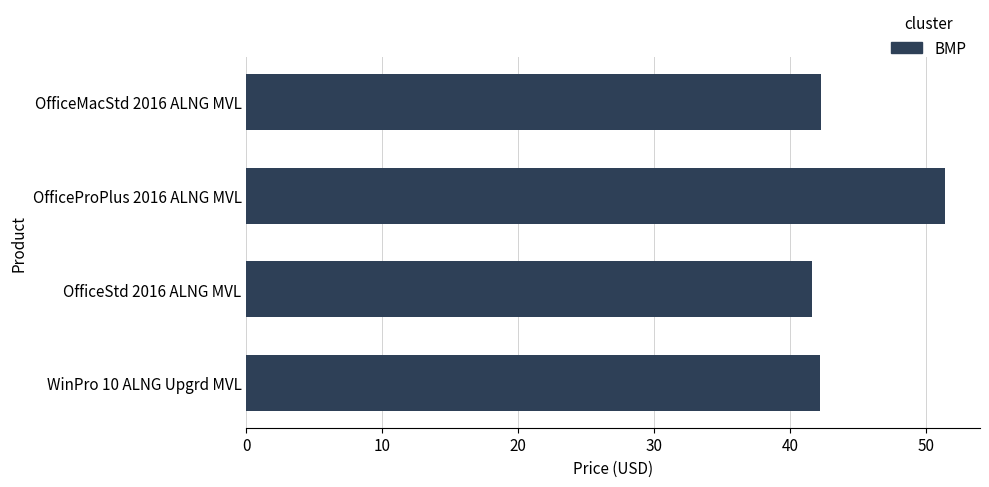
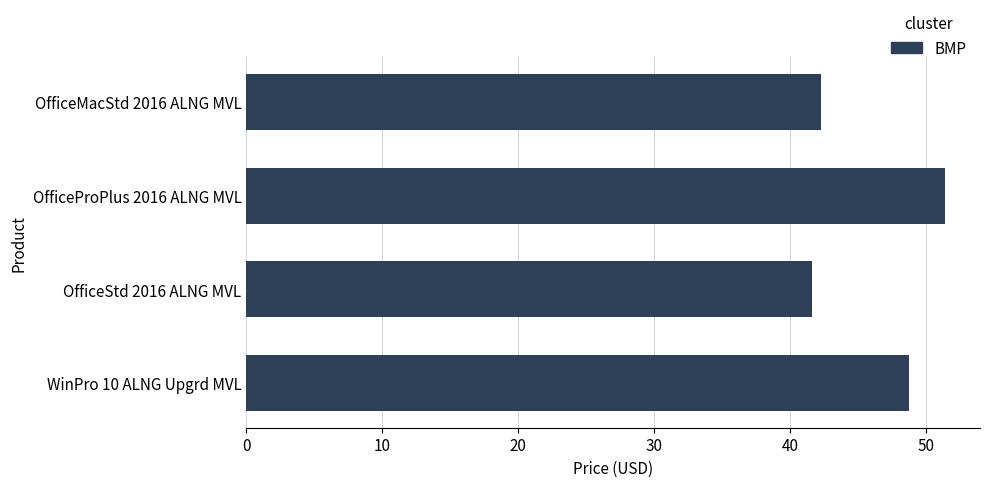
WinPro 10 ALNG Upgrd MVL: 42.2 -> 48.7
